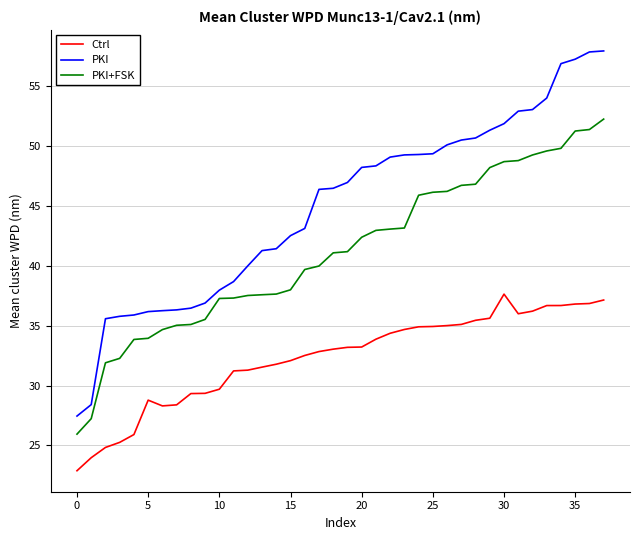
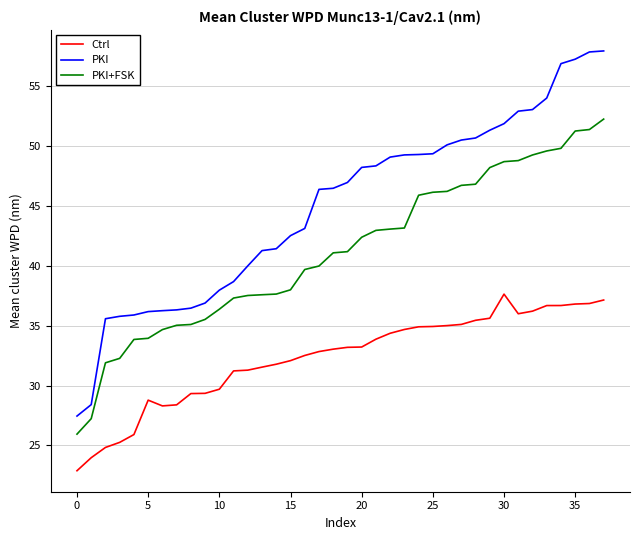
PKI+FSK, 10: 37.3 -> 36.4
